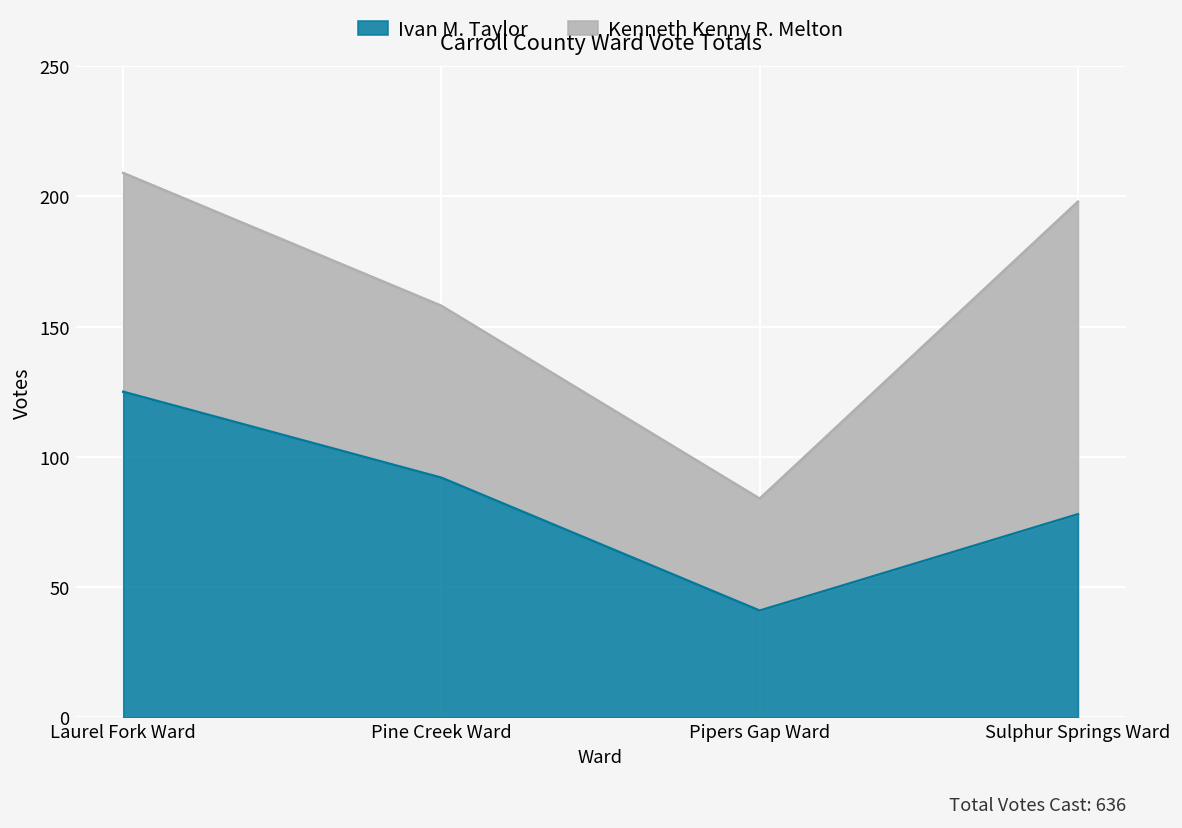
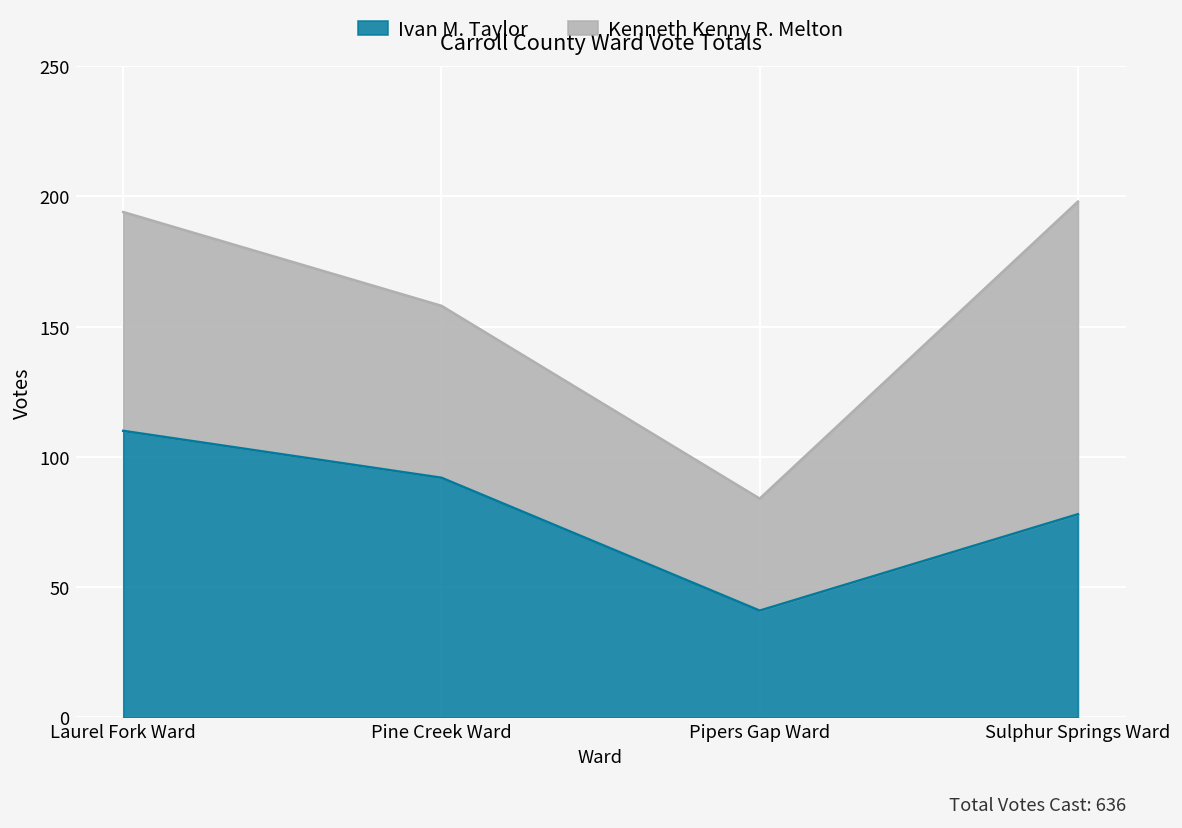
Ivan M. Taylor, Laurel Fork Ward: 125 -> 110
